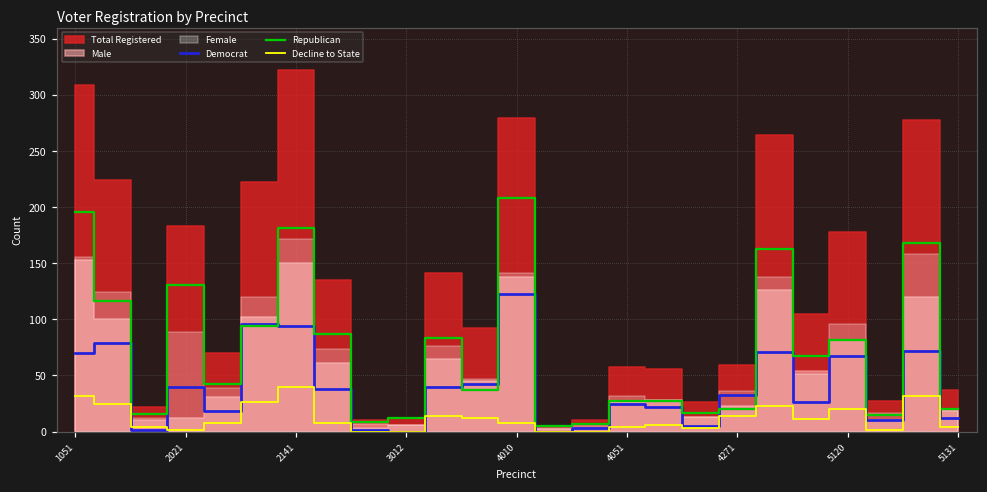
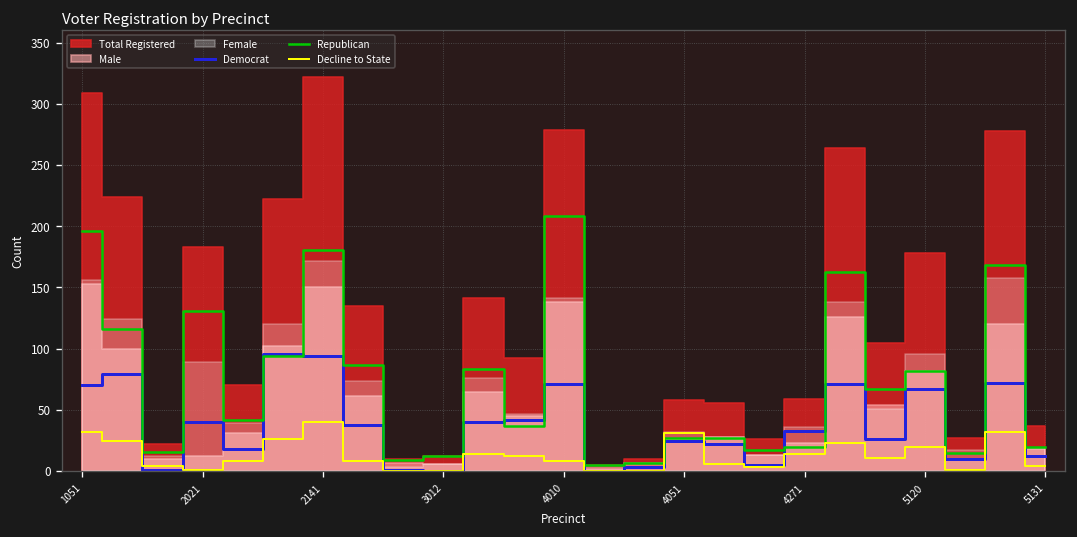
Democrat, 4010: 123 -> 71
Decline to State, 4051: 4 -> 31
